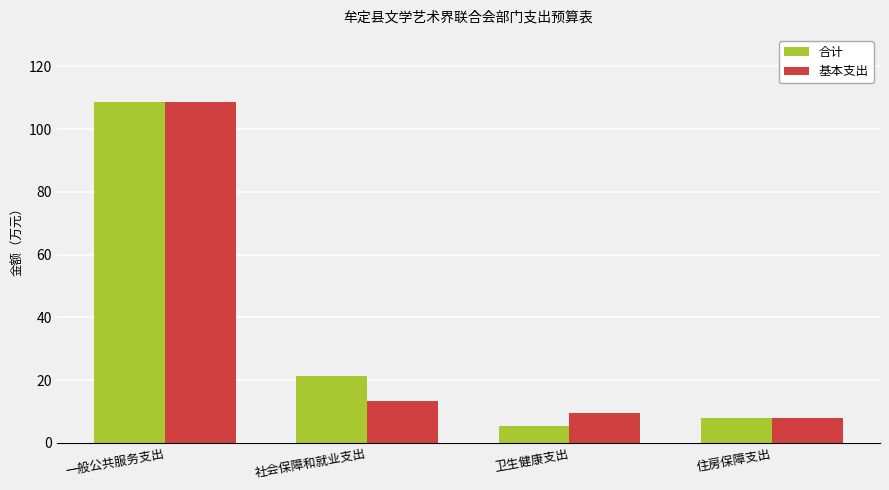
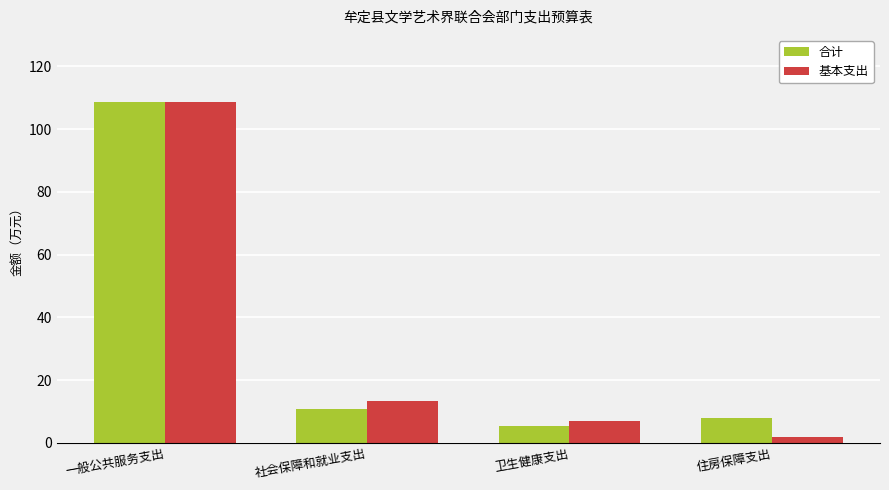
合计, 社会保障和就业支出: 21 -> 11
基本支出, 卫生健康支出: 10 -> 7
基本支出, 住房保障支出: 8 -> 2
